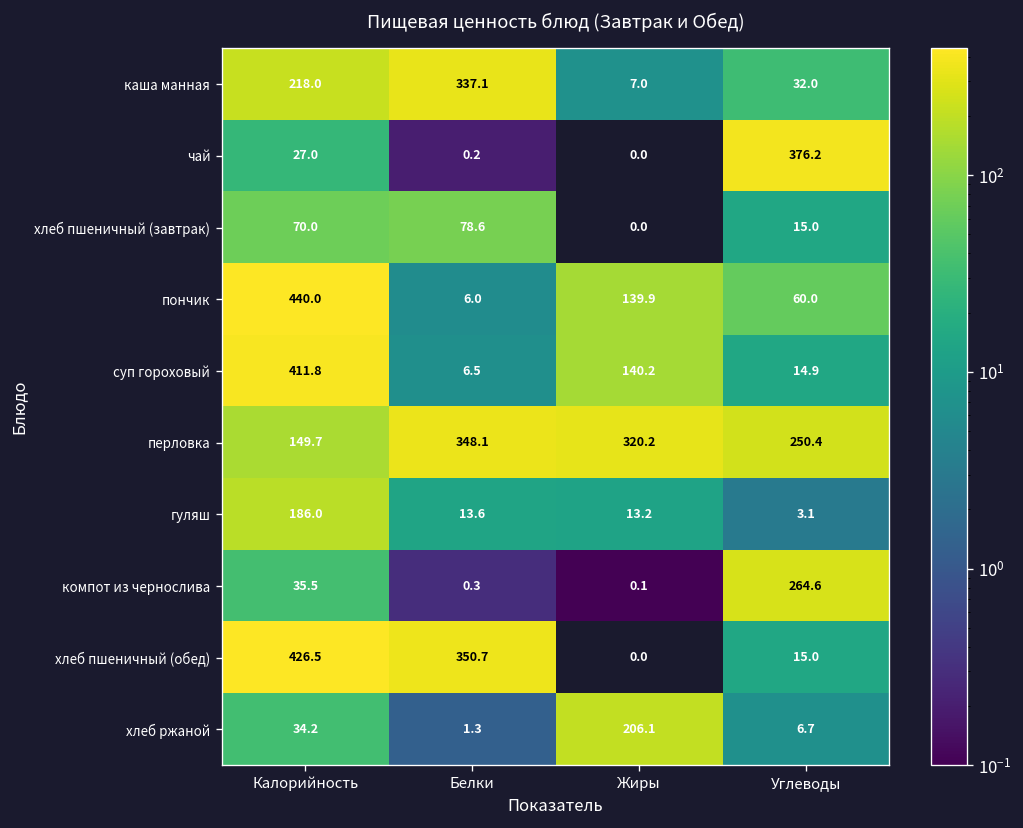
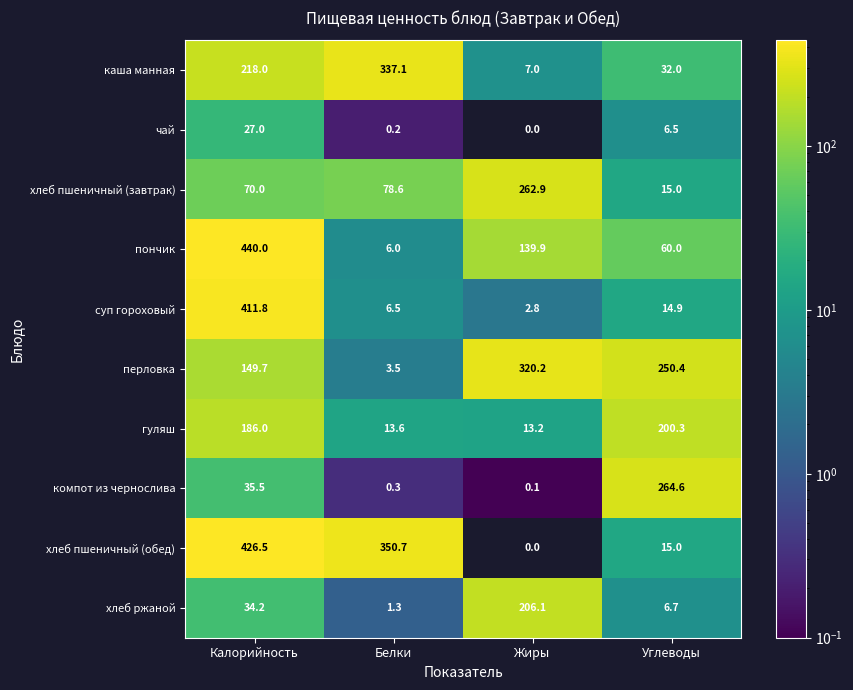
чай, Углеводы: 376.2 -> 6.5
хлеб пшеничный (завтрак), Жиры: 0.0 -> 262.9
суп гороховый, Жиры: 140.2 -> 2.8
перловка, Белки: 348.1 -> 3.5
гуляш, Углеводы: 3.1 -> 200.3
